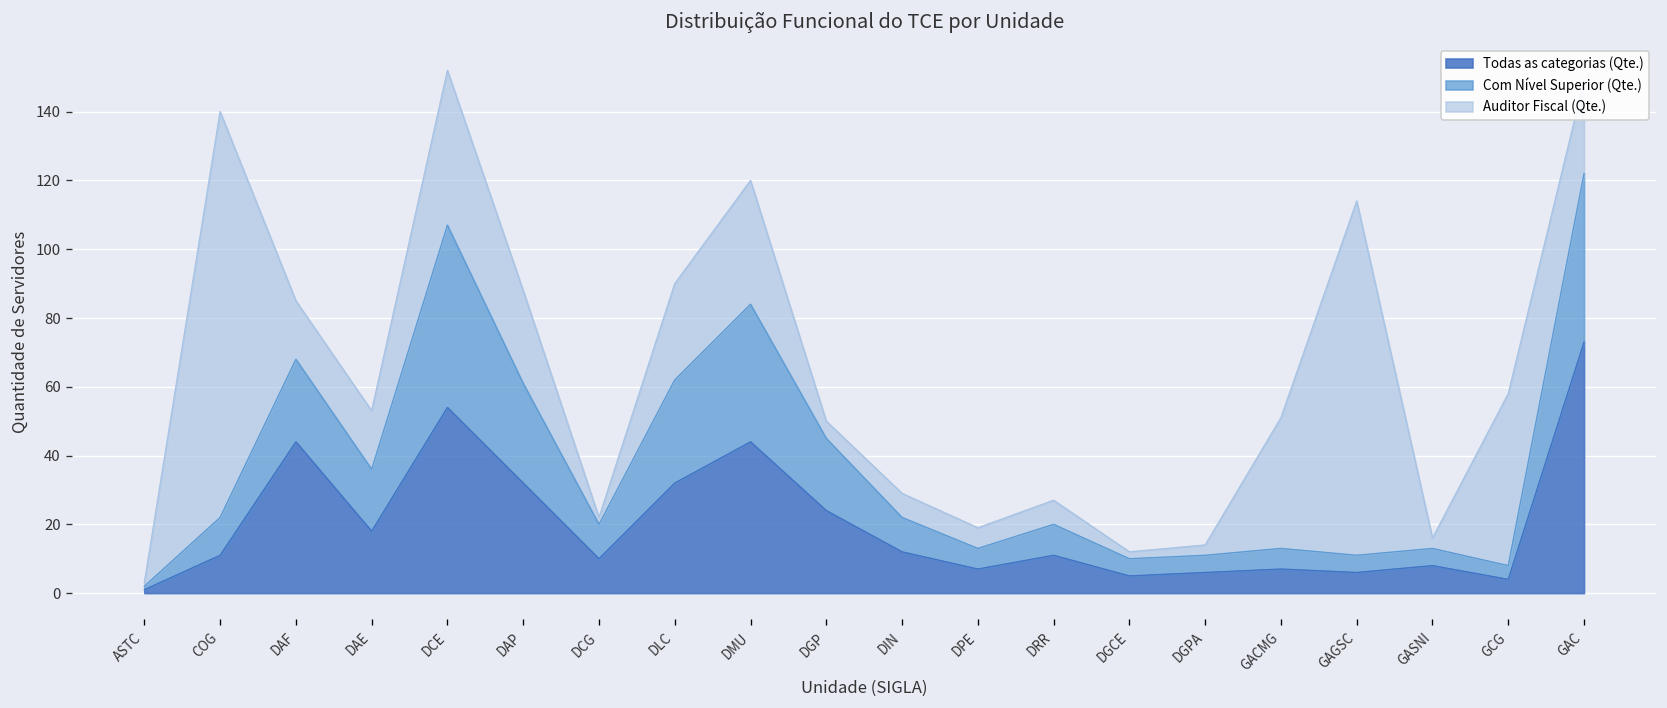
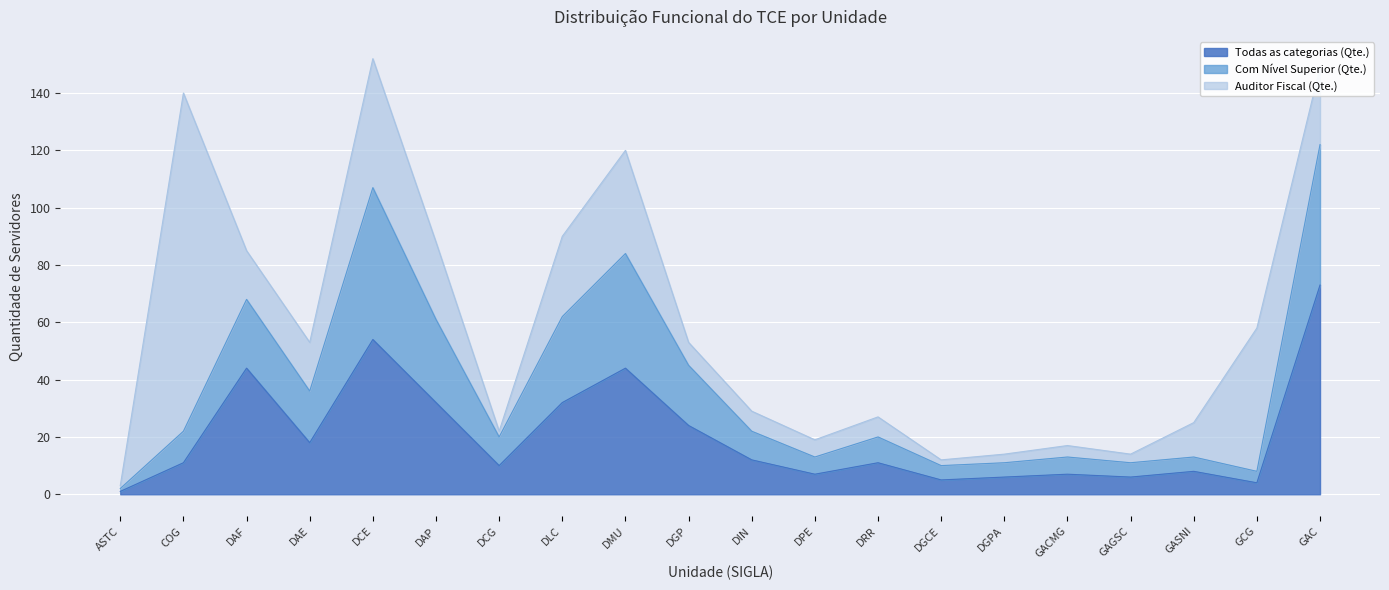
Auditor Fiscal (Qte.), DGP: 5 -> 8
Auditor Fiscal (Qte.), GACMG: 38 -> 4
Auditor Fiscal (Qte.), GAGSC: 103 -> 3
Auditor Fiscal (Qte.), GASNI: 3 -> 12
